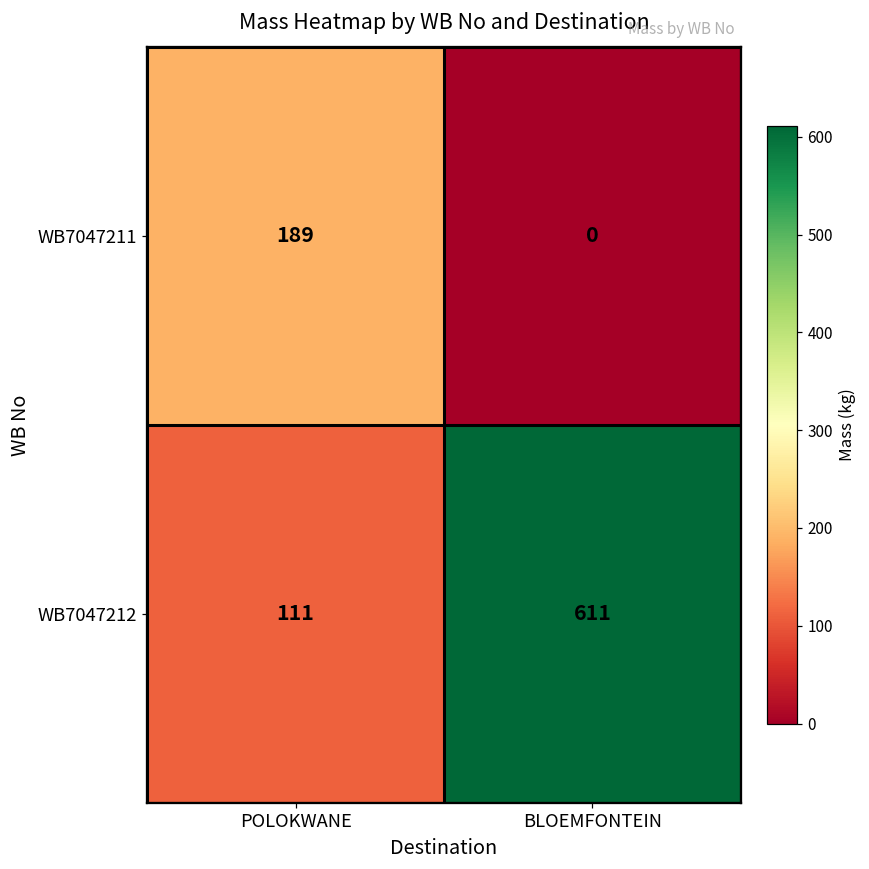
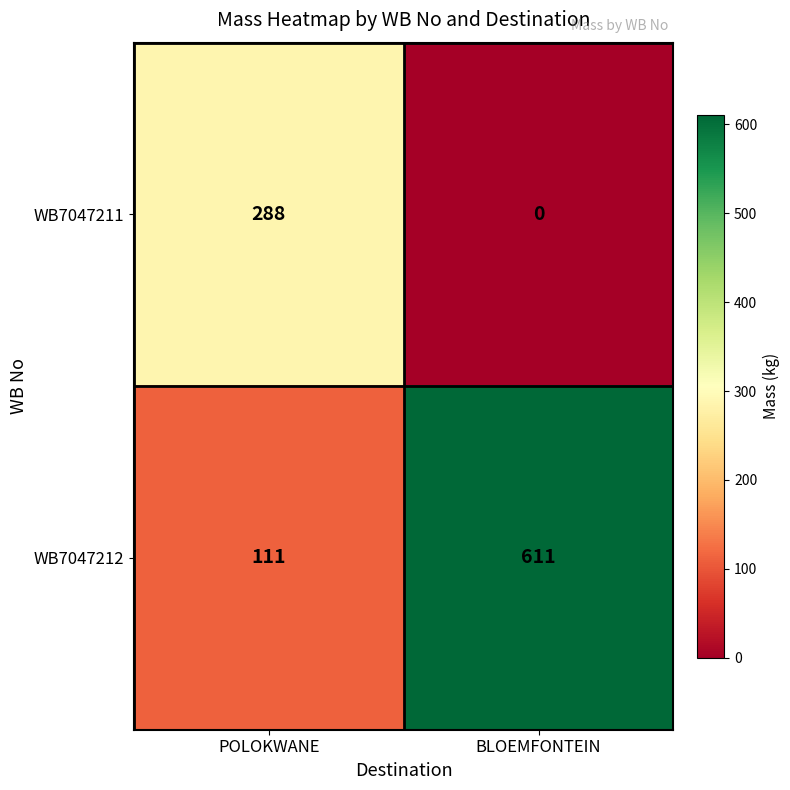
WB7047211, POLOKWANE: 189 -> 288
